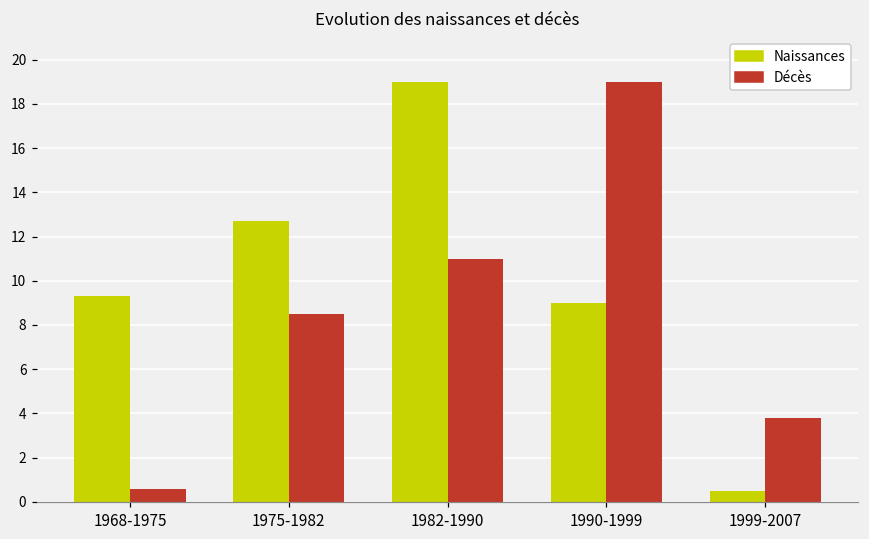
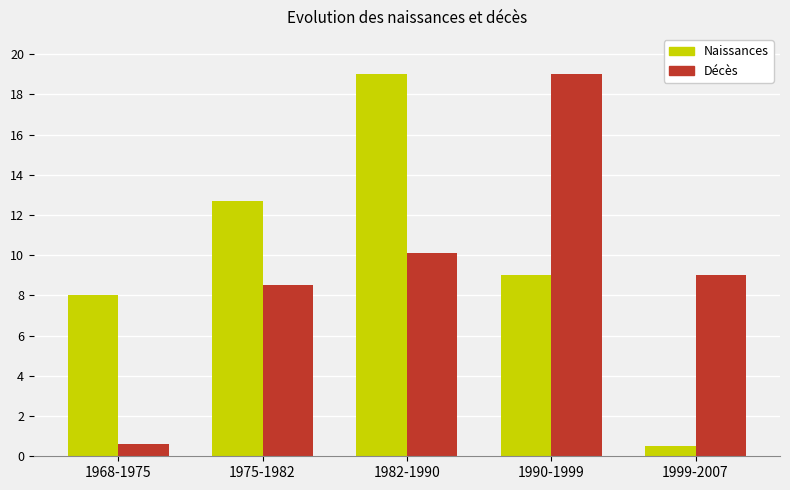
Naissances, 1968-1975: 9.3 -> 8.0
Décès, 1982-1990: 11.0 -> 10.1
Décès, 1999-2007: 3.8 -> 9.0
